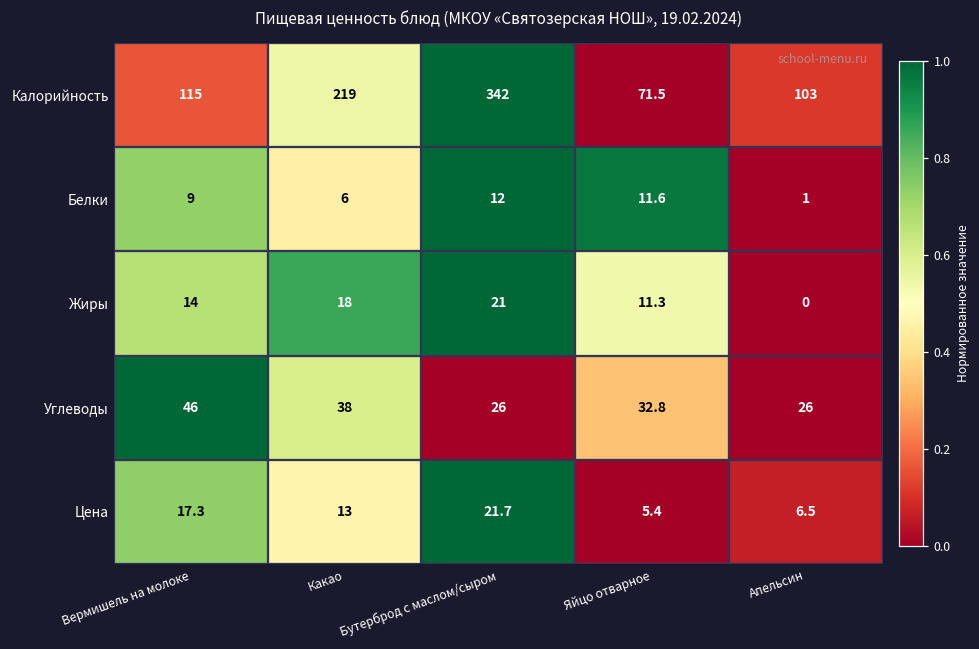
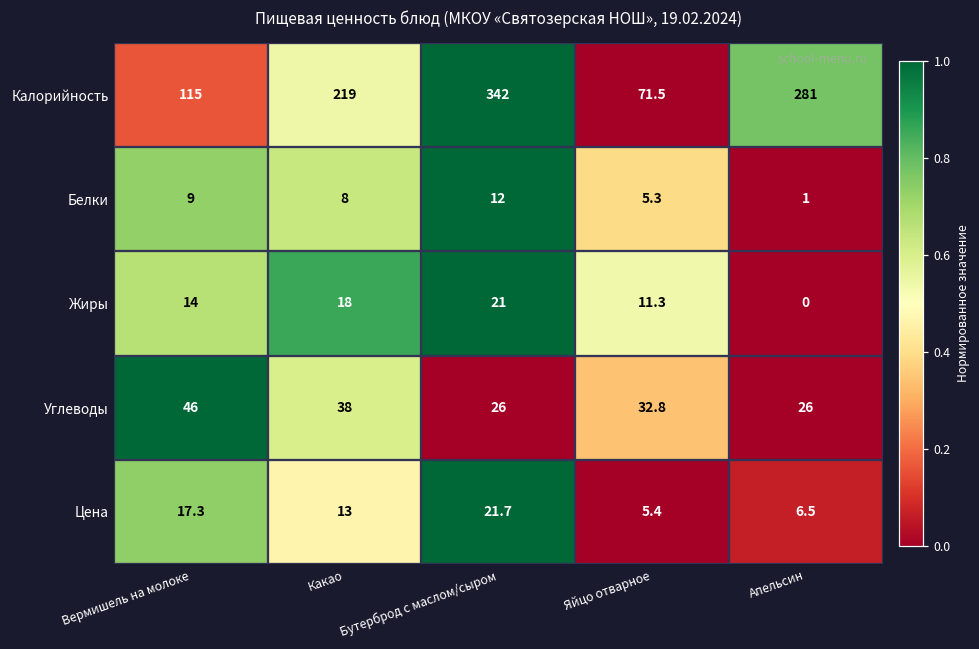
Калорийность, Апельсин: 103 -> 281
Белки, Какао: 6 -> 8
Белки, Яйцо отварное: 11.6 -> 5.3
